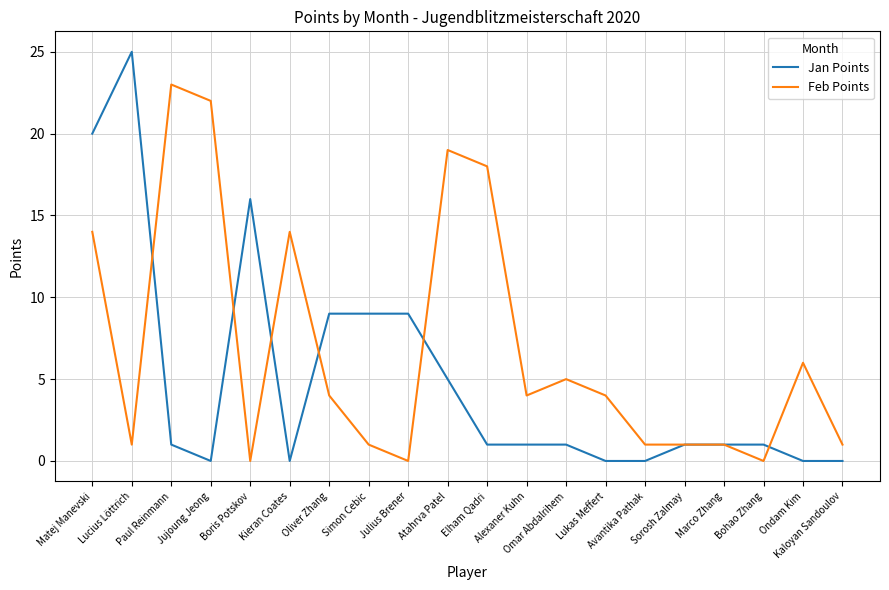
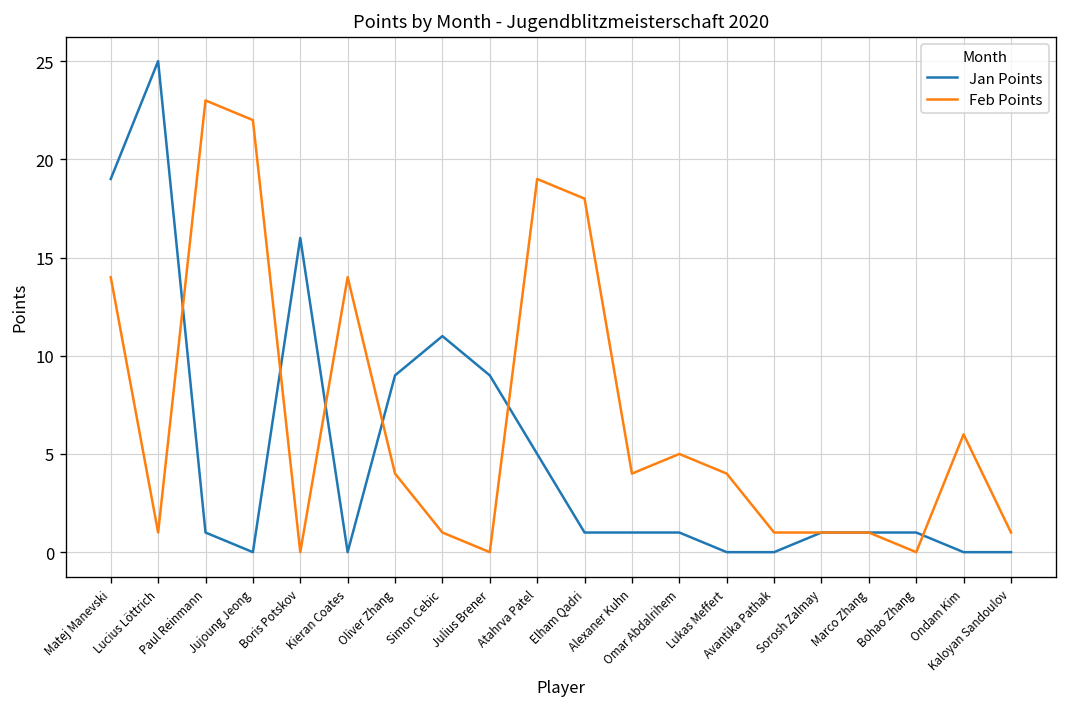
Jan Points, Matej Manevski: 20 -> 19
Jan Points, Simon Cebic: 9 -> 11
